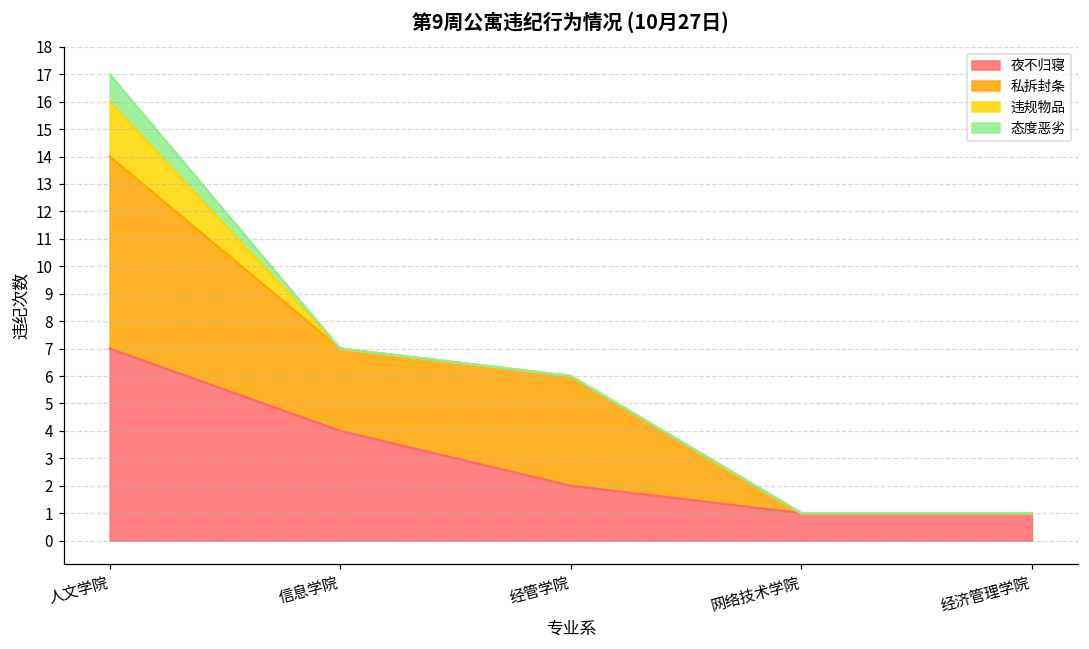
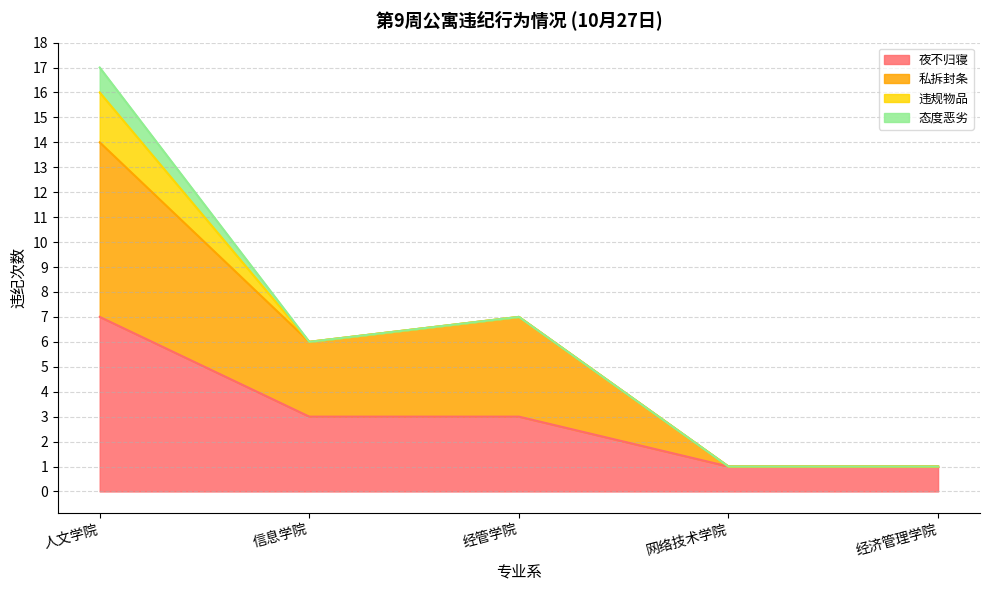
夜不归寝, 信息学院: 4 -> 3
夜不归寝, 经管学院: 2 -> 3
